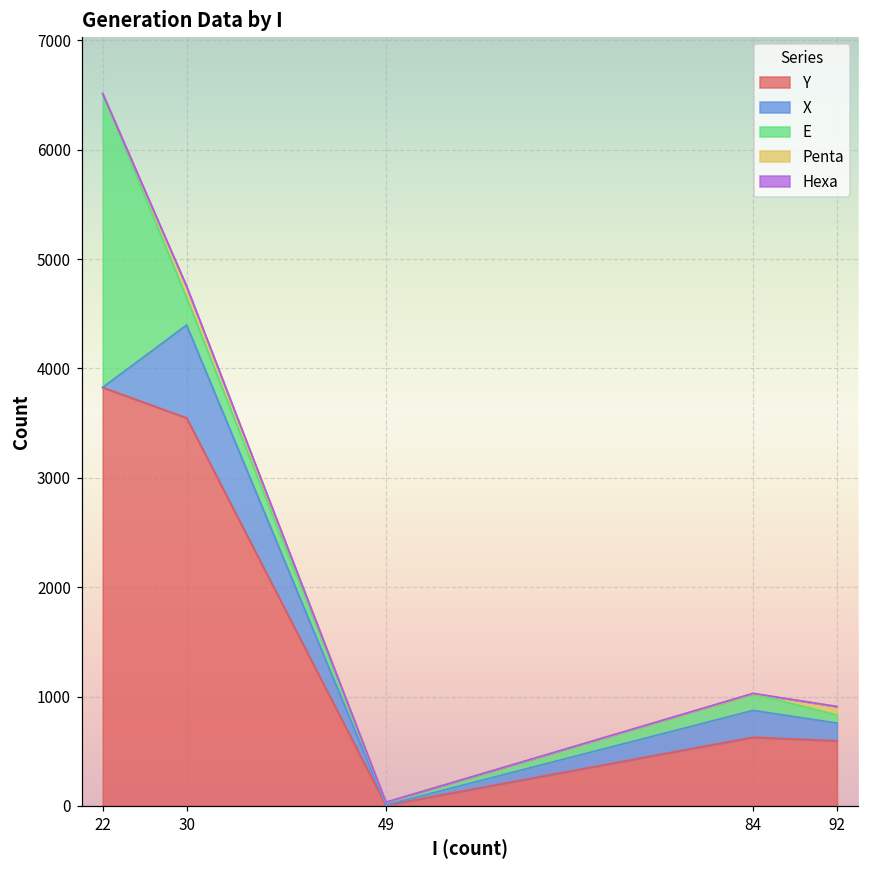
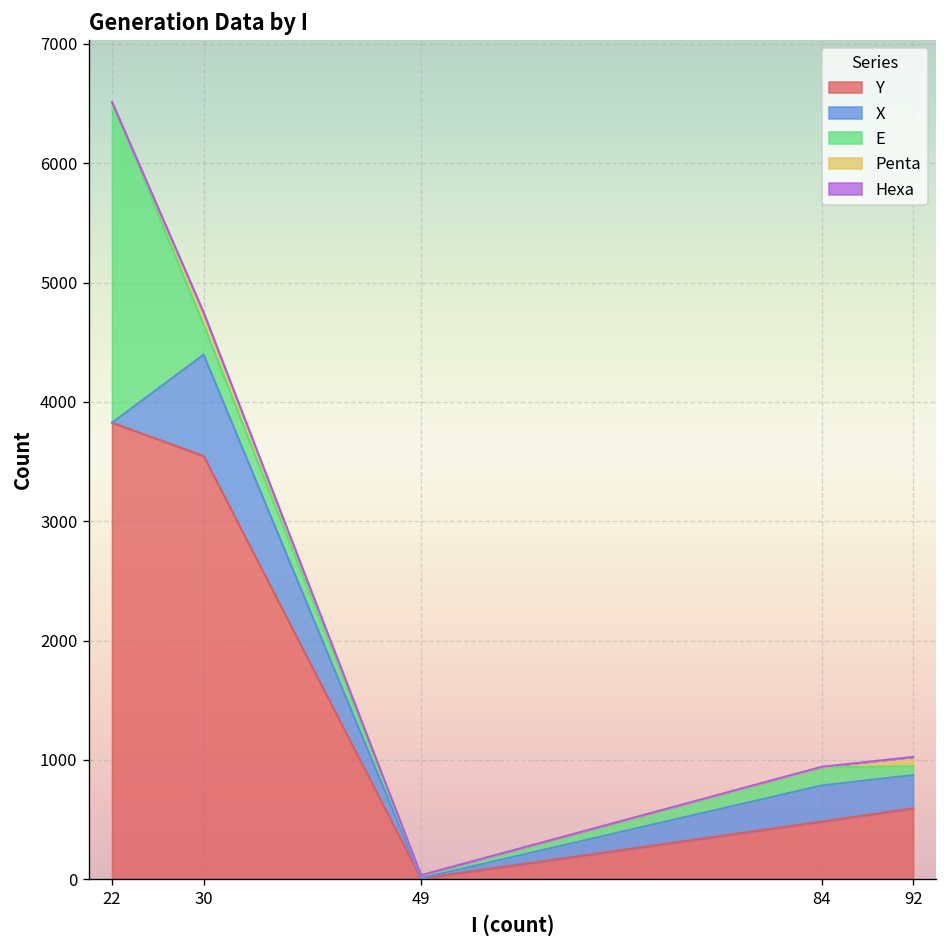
Y, 84: 600 -> 500
X, 84: 200 -> 300
X, 92: 200 -> 300
